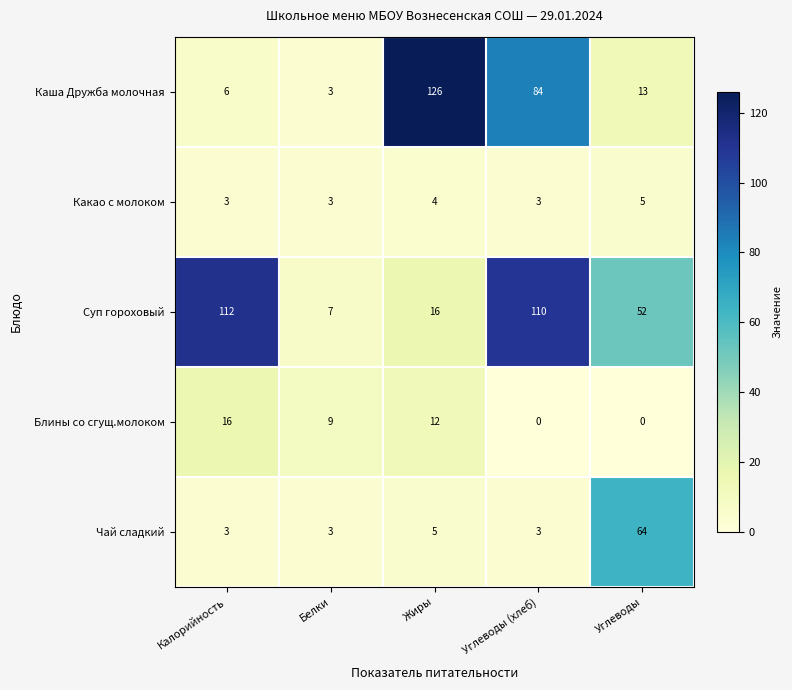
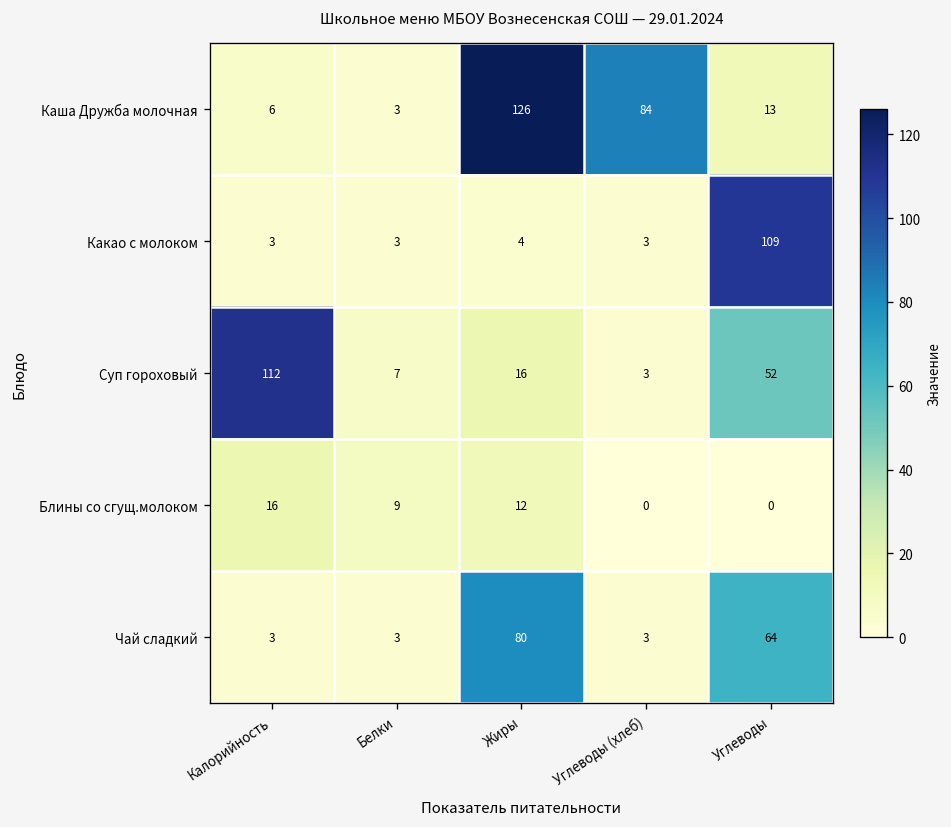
Какао с молоком, Углеводы: 5 -> 109
Суп гороховый, Углеводы (хлеб): 110 -> 3
Чай сладкий, Жиры: 5 -> 80
